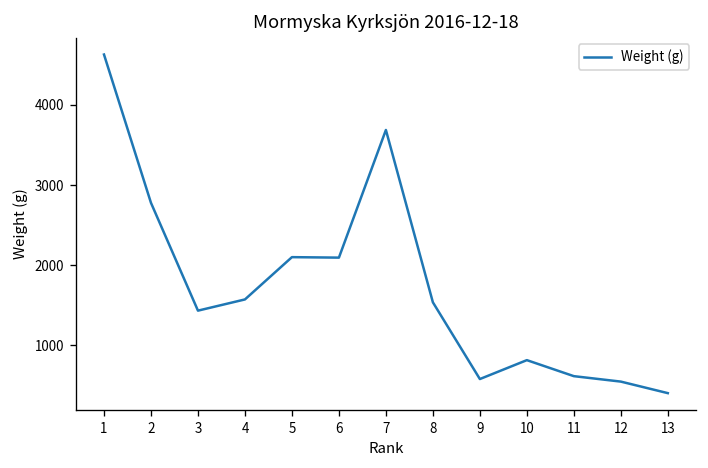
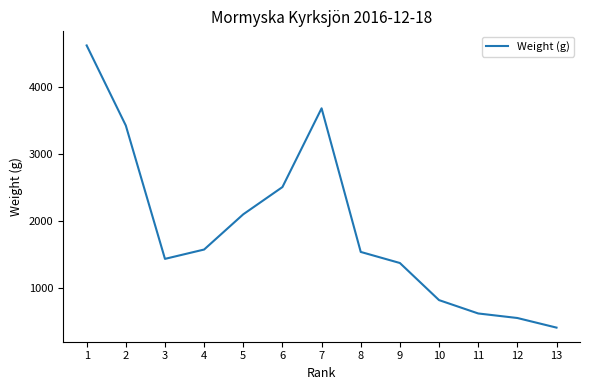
2: 2800 -> 3400
6: 2100 -> 2500
9: 600 -> 1400
